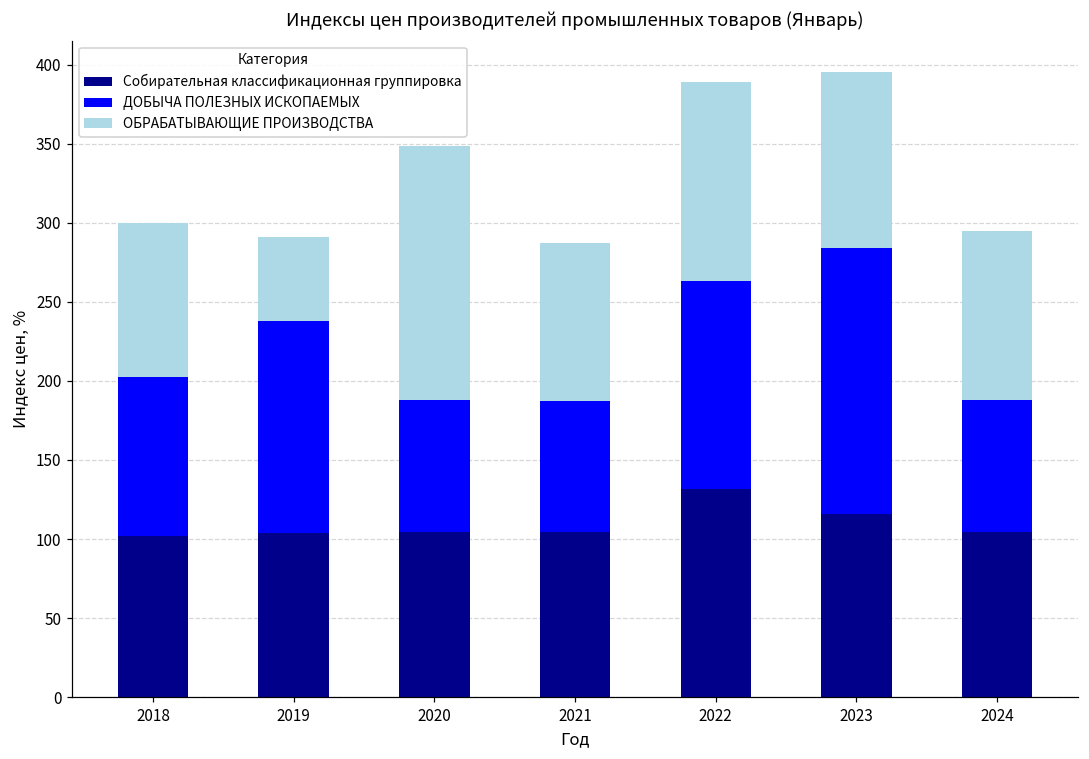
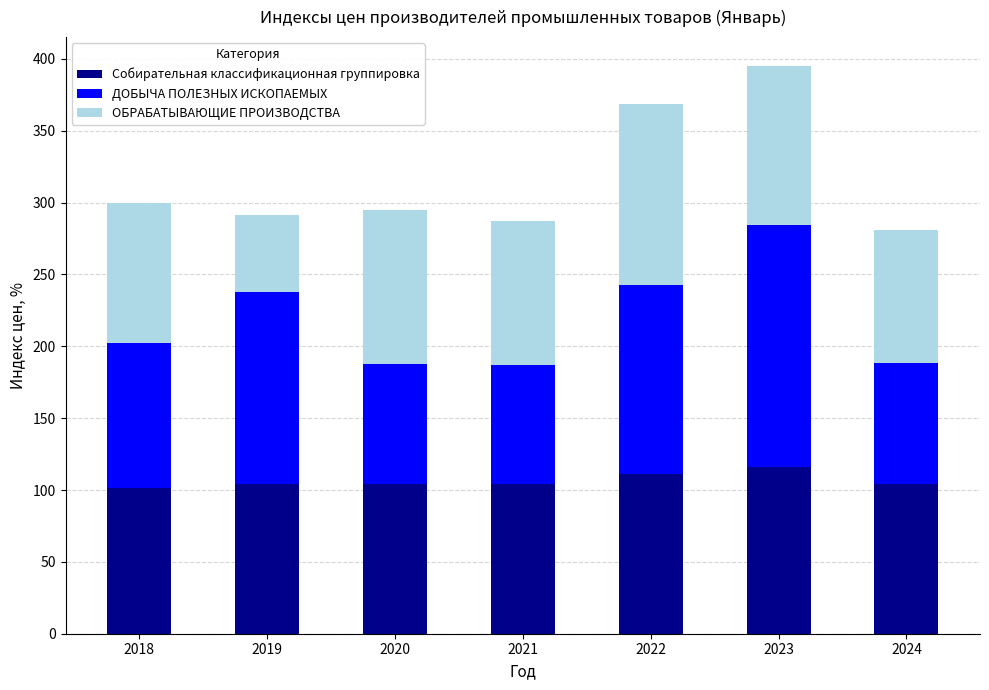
ОБРАБАТЫВАЮЩИЕ ПРОИЗВОДСТВА, 2020: 161 -> 107
Собирательная классификационная группировка, 2022: 132 -> 111
ОБРАБАТЫВАЮЩИЕ ПРОИЗВОДСТВА, 2024: 107 -> 93
